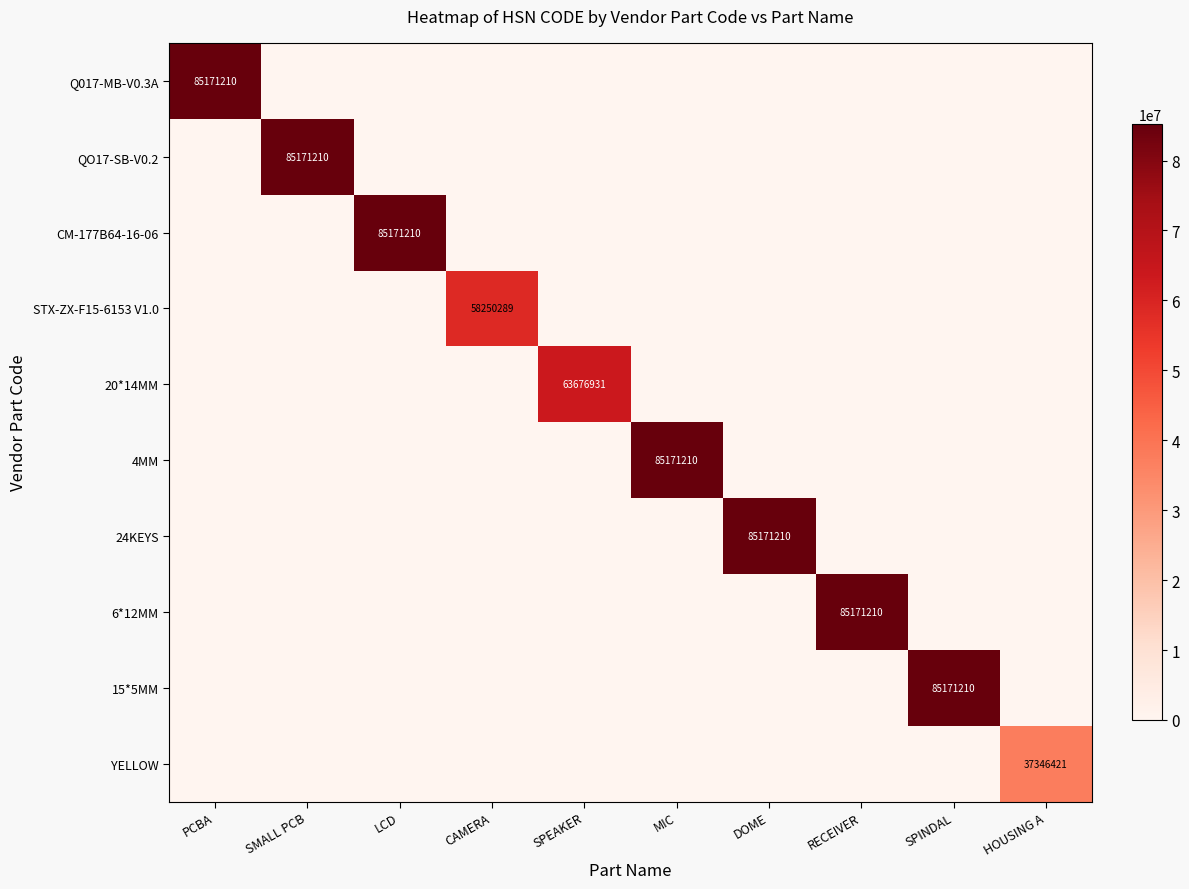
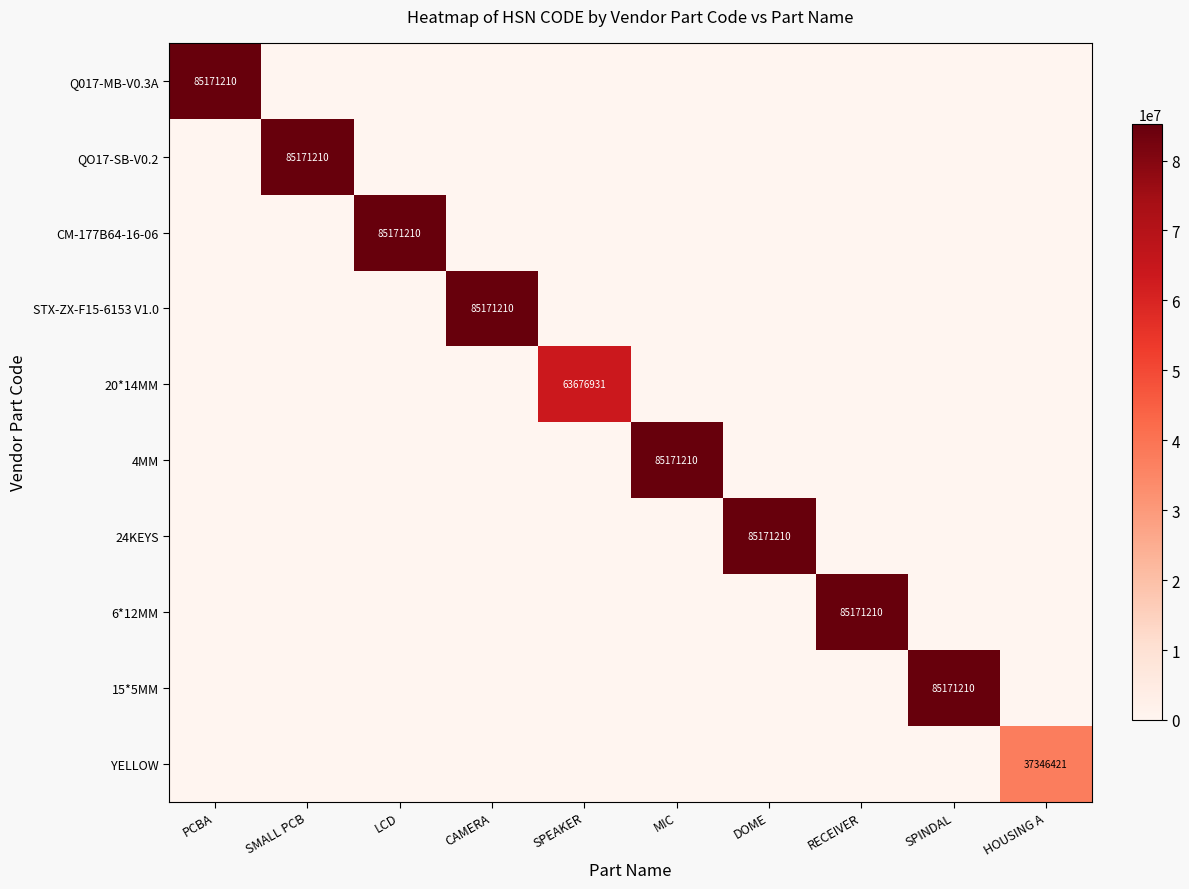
STX-ZX-F15-6153 V1.0, CAMERA: 58250289 -> 85171210
